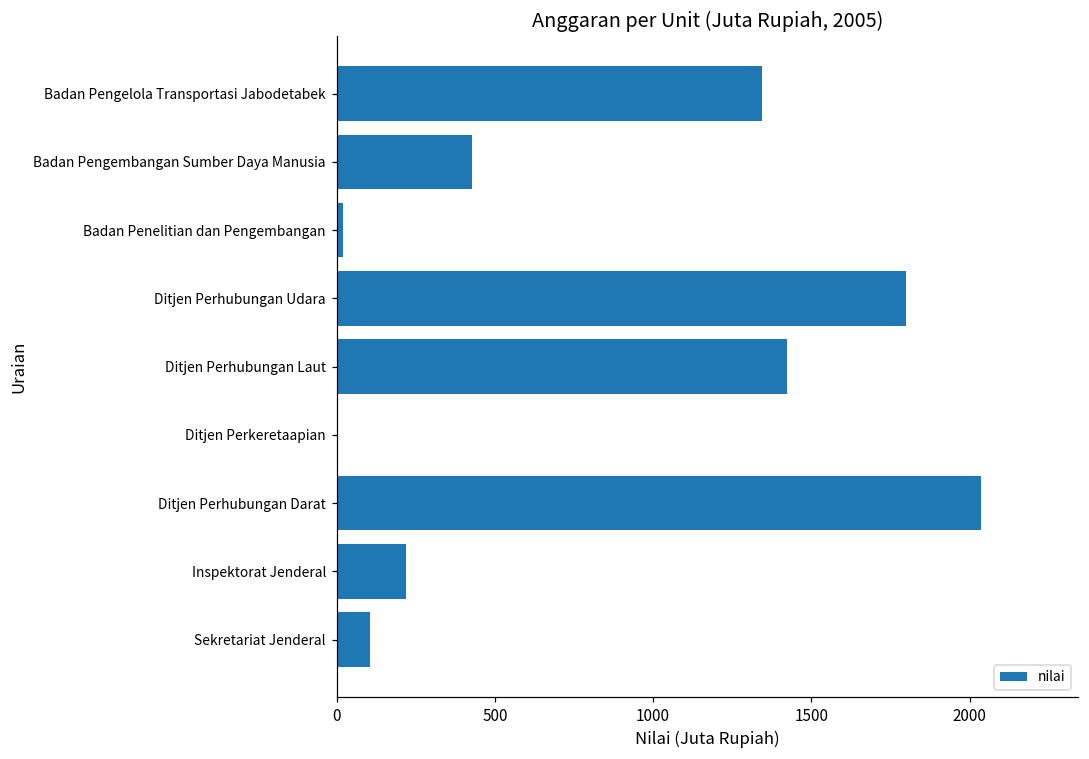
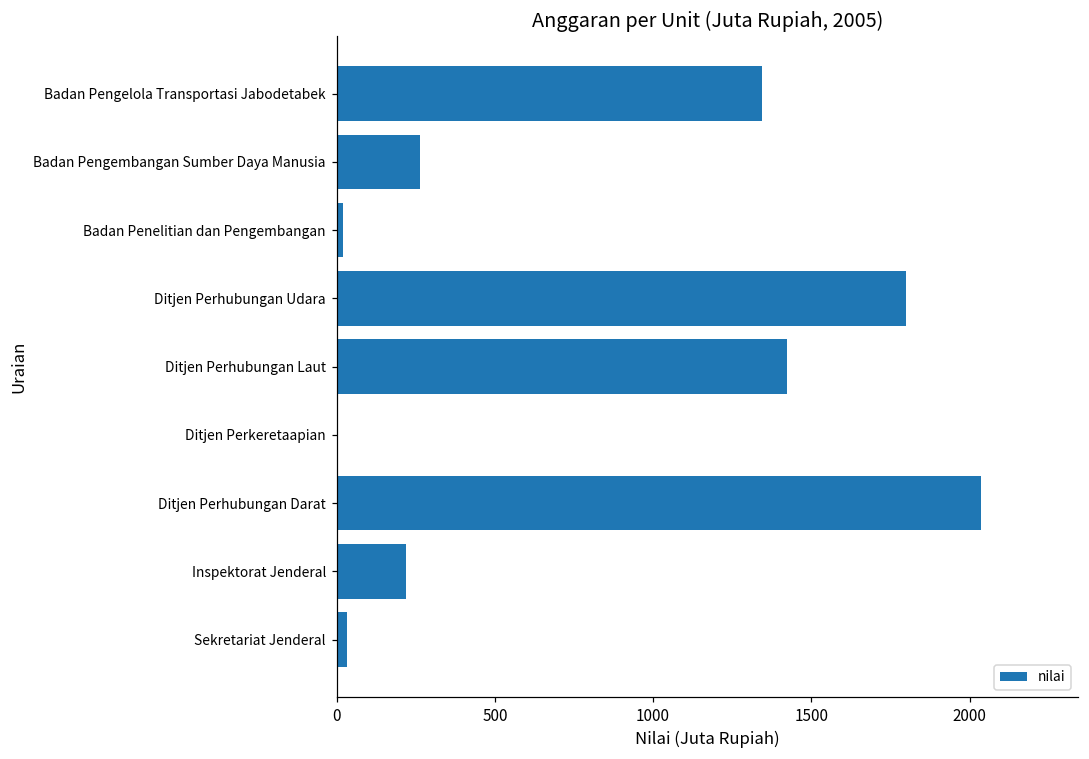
Badan Pengembangan Sumber Daya Manusia: 430 -> 260
Sekretariat Jenderal: 110 -> 30
